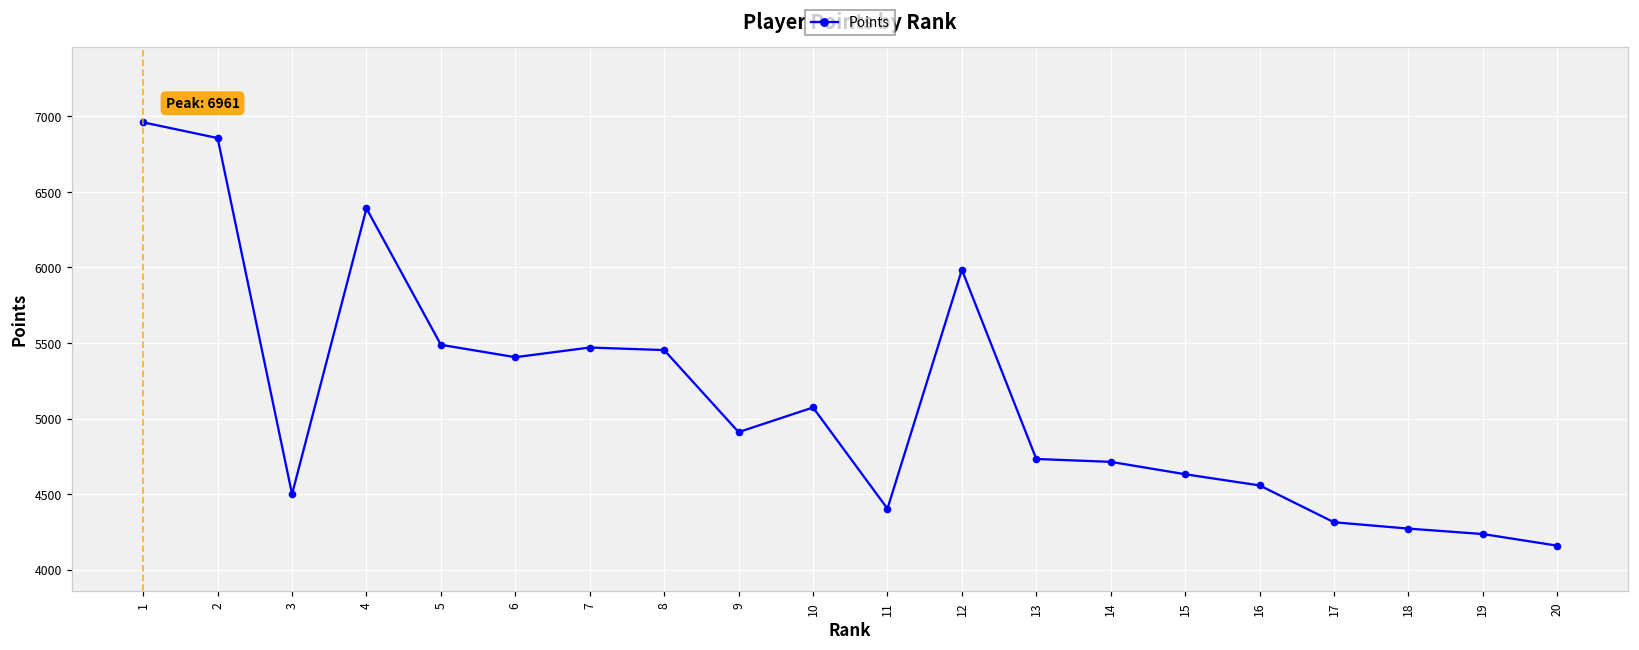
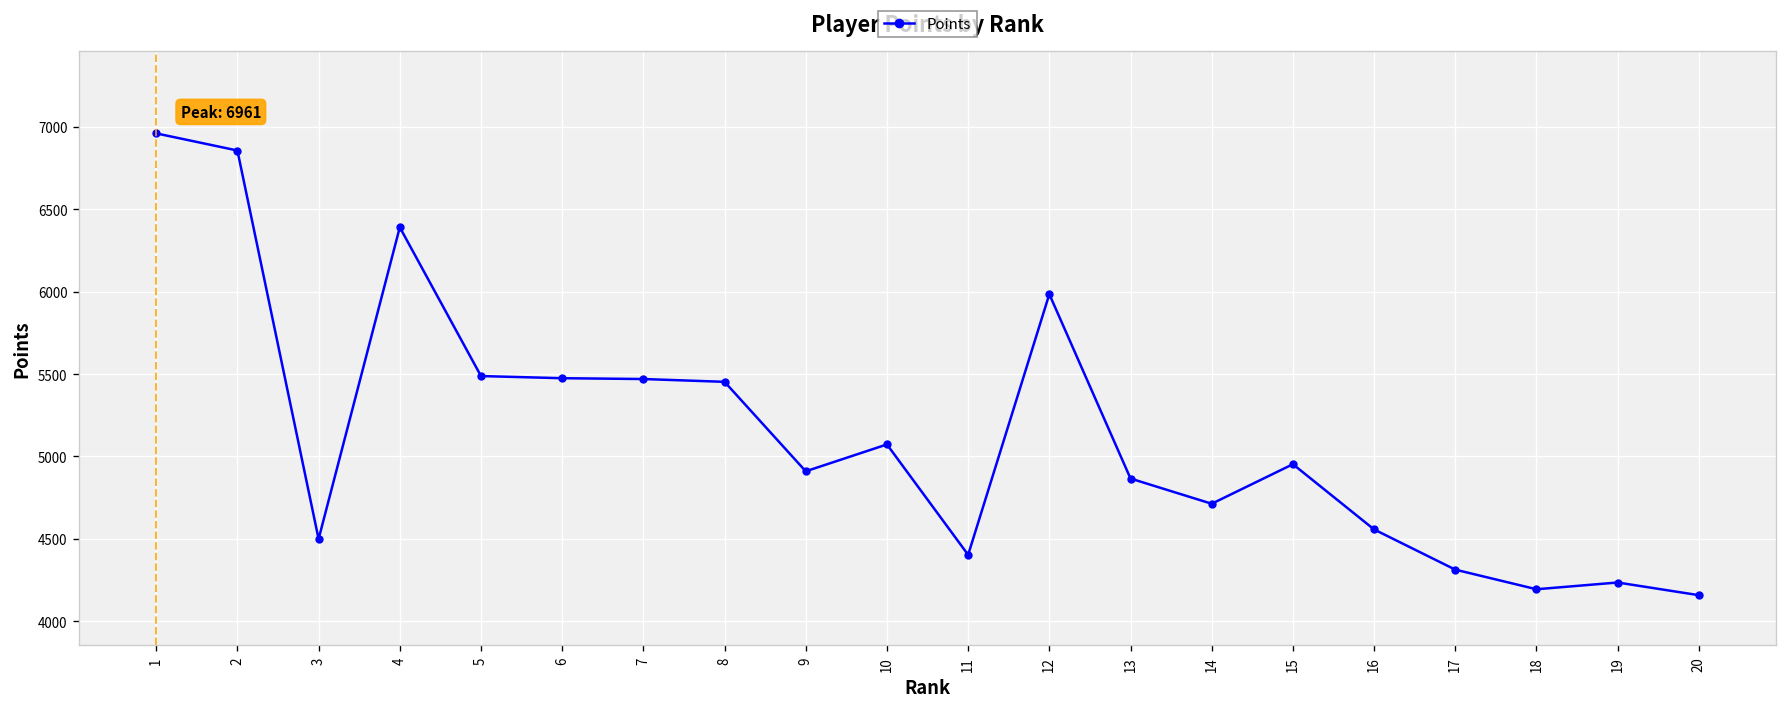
6: 5410 -> 5480
13: 4730 -> 4870
15: 4630 -> 4950
18: 4270 -> 4190
